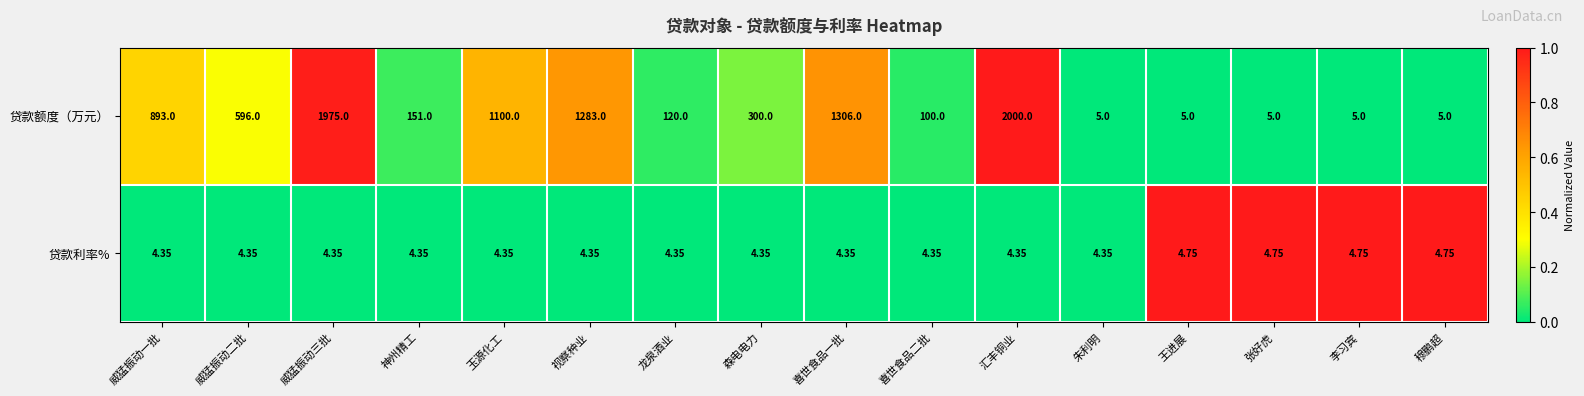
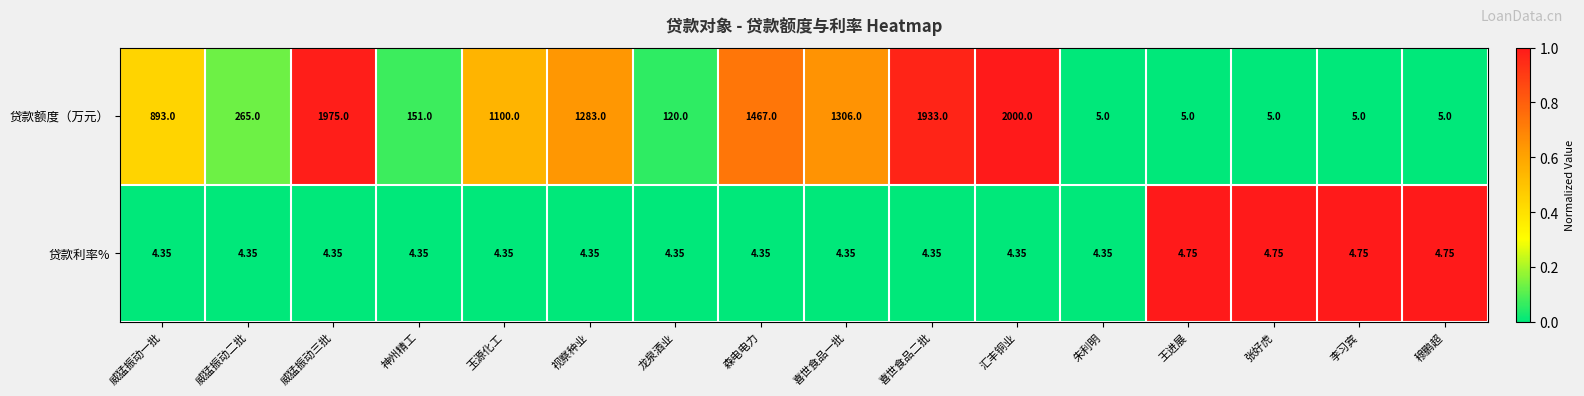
贷款额度（万元）, 威猛振动二批: 596.0 -> 265.0
贷款额度（万元）, 森电电力: 300.0 -> 1467.0
贷款额度（万元）, 喜世食品二批: 100.0 -> 1933.0
